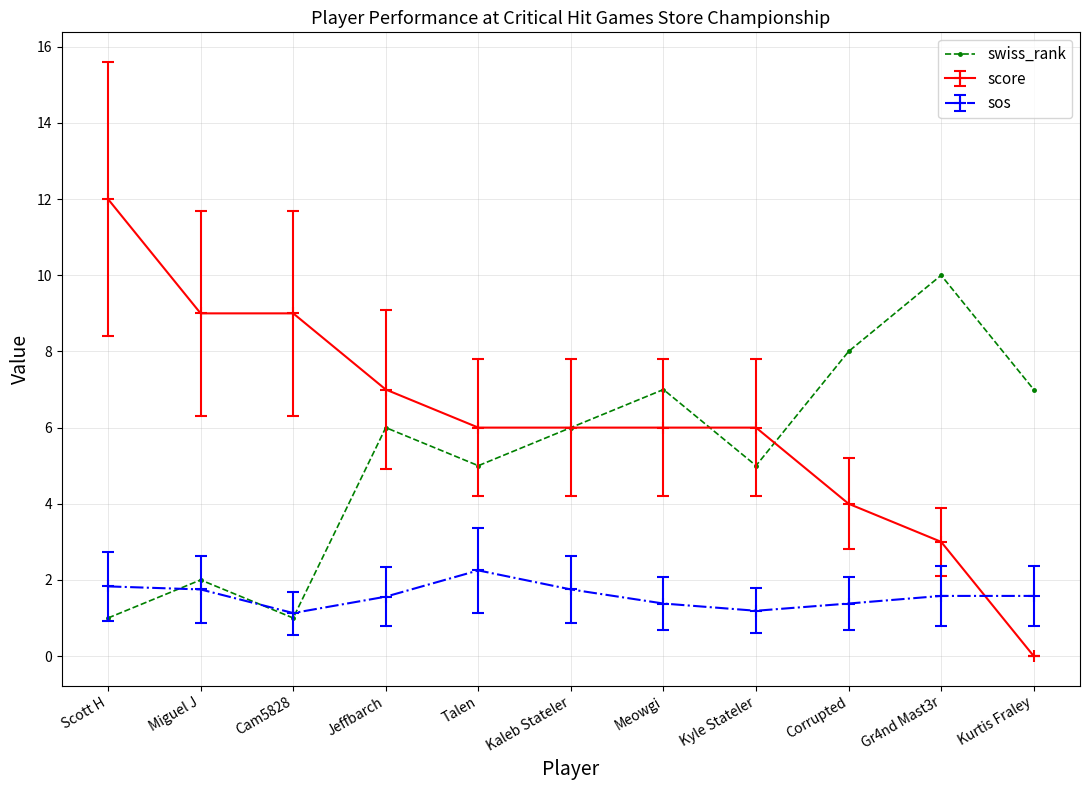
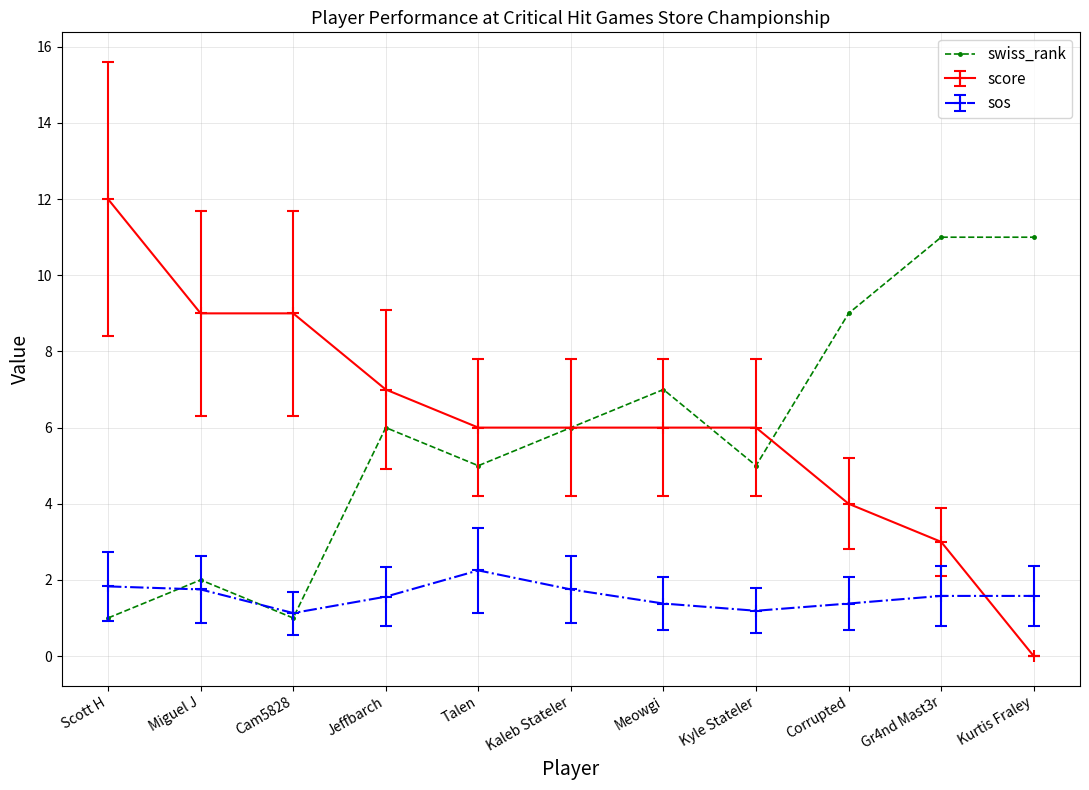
swiss_rank, Corrupted: 8 -> 9
swiss_rank, Gr4nd Mast3r: 10 -> 11
swiss_rank, Kurtis Fraley: 7 -> 11
